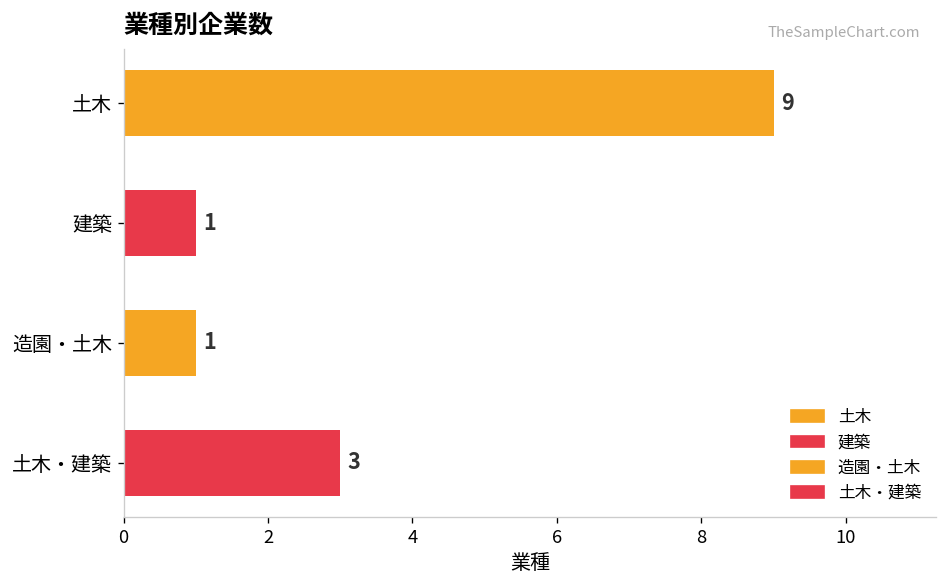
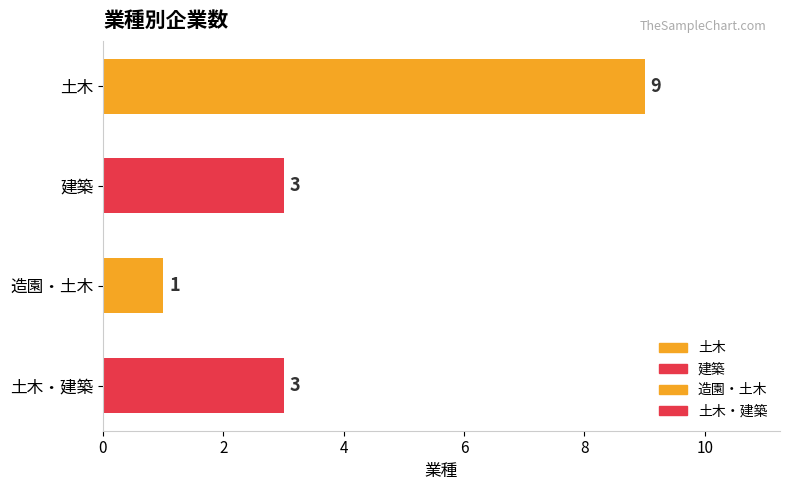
建築: 1 -> 3
